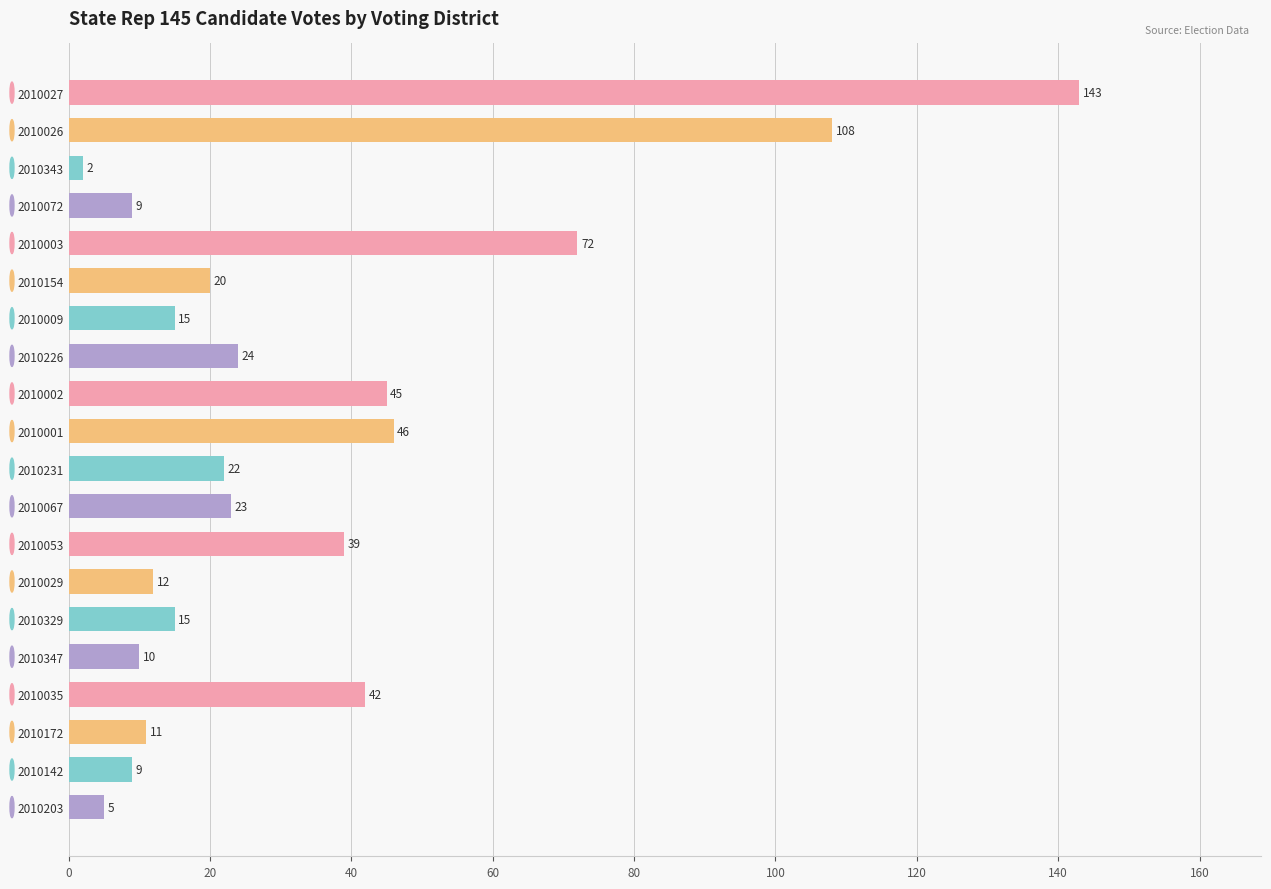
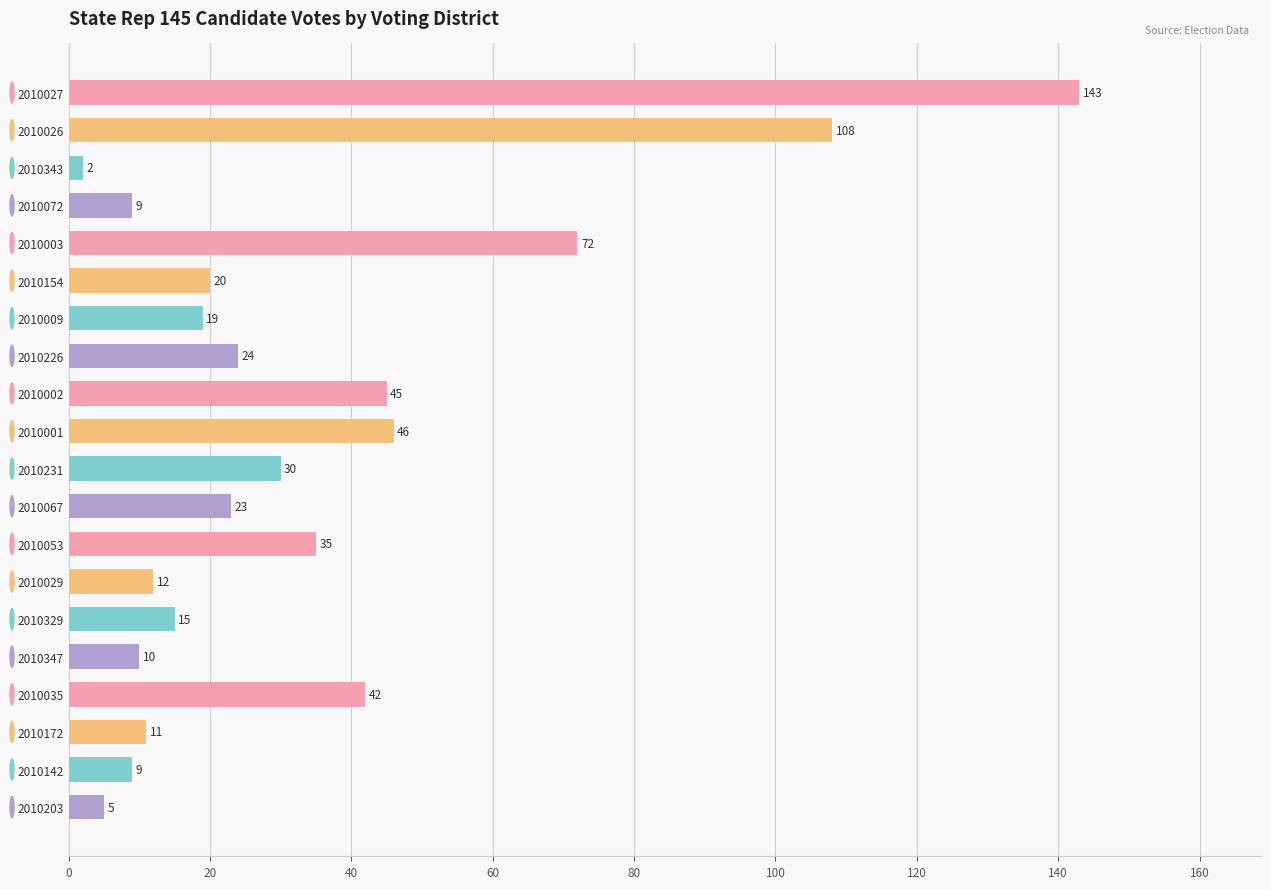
2010009: 15 -> 19
2010231: 22 -> 30
2010053: 39 -> 35
